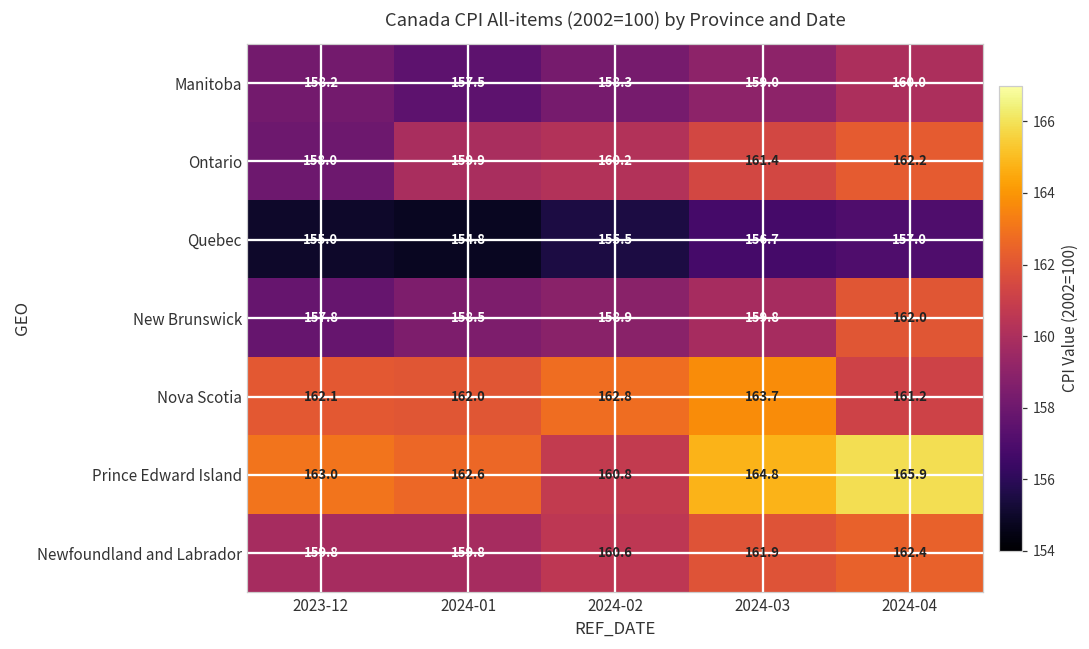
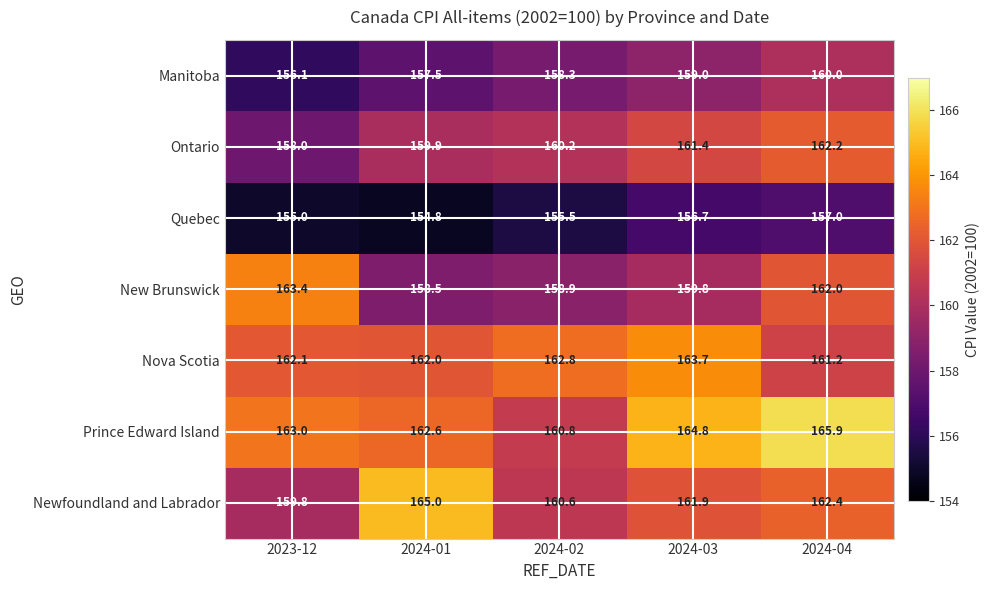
Manitoba, 2023-12: 158.2 -> 156.1
New Brunswick, 2023-12: 157.8 -> 163.4
Newfoundland and Labrador, 2024-01: 159.8 -> 165.0
